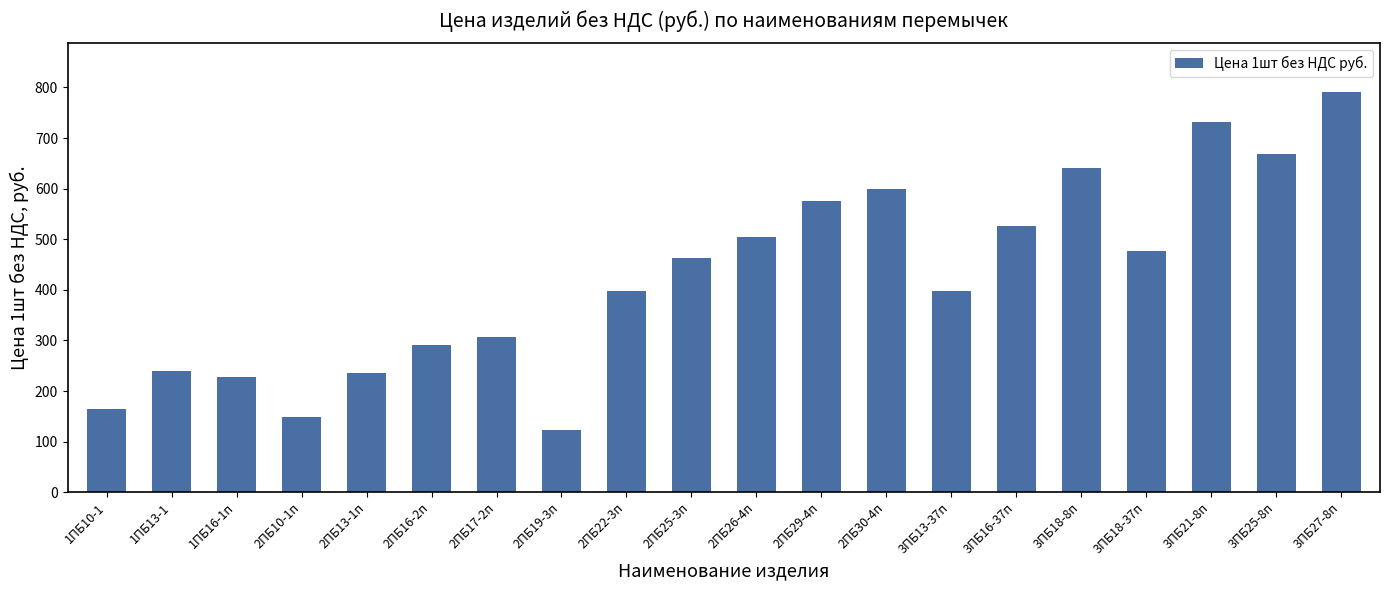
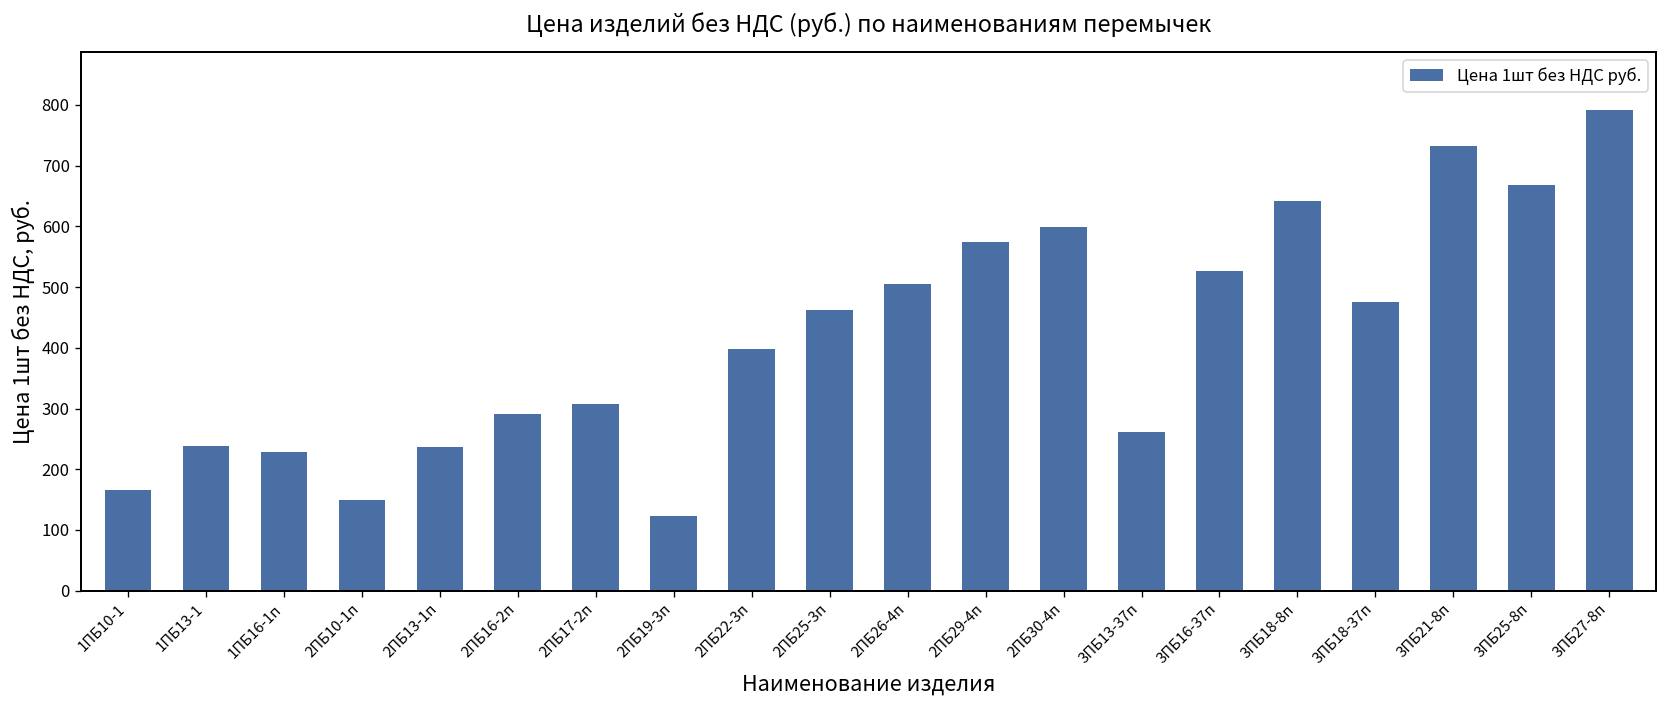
3ПБ13-37п: 400 -> 260
